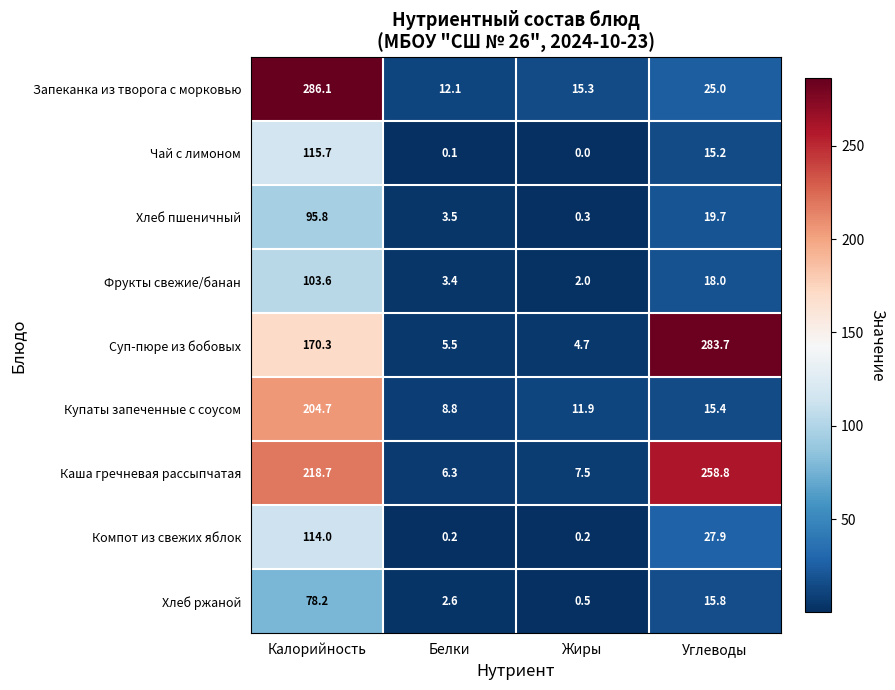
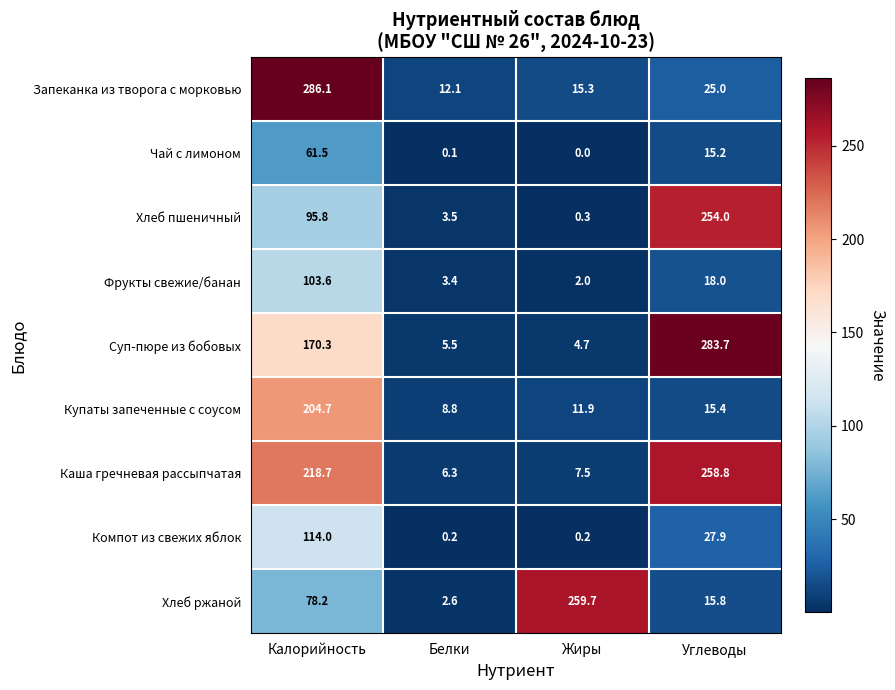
Чай с лимоном, Калорийность: 115.7 -> 61.5
Хлеб пшеничный, Углеводы: 19.7 -> 254.0
Хлеб ржаной, Жиры: 0.5 -> 259.7
